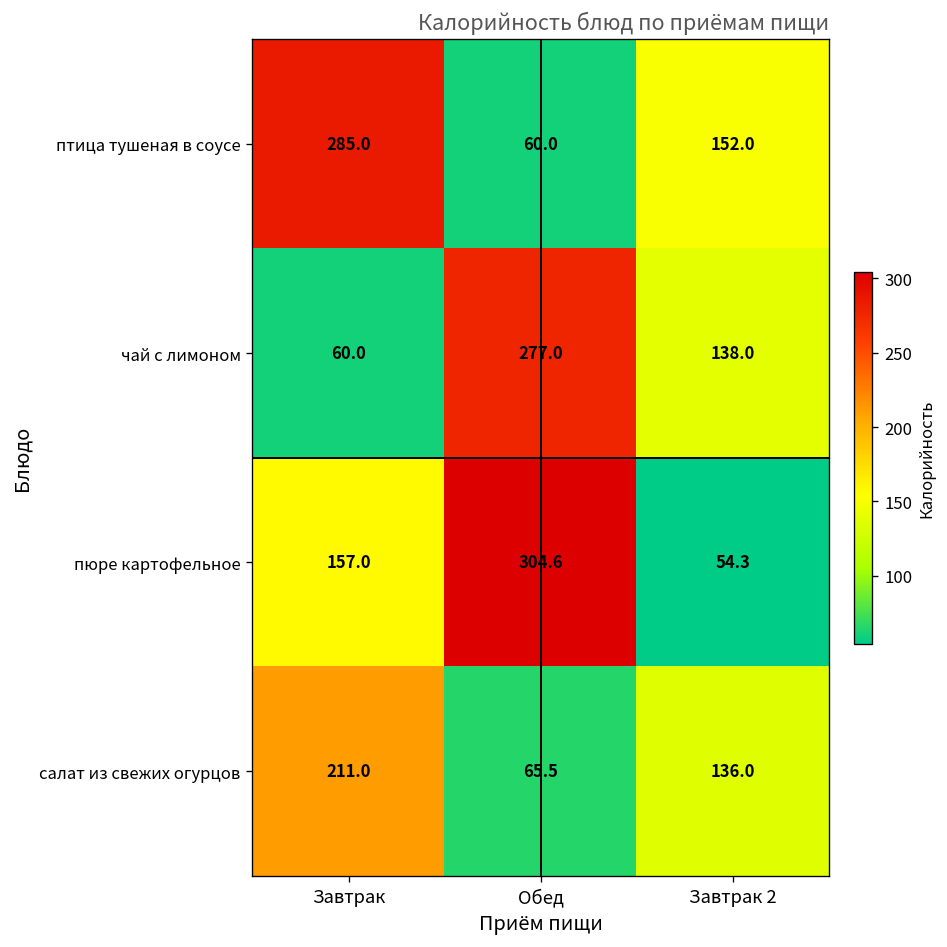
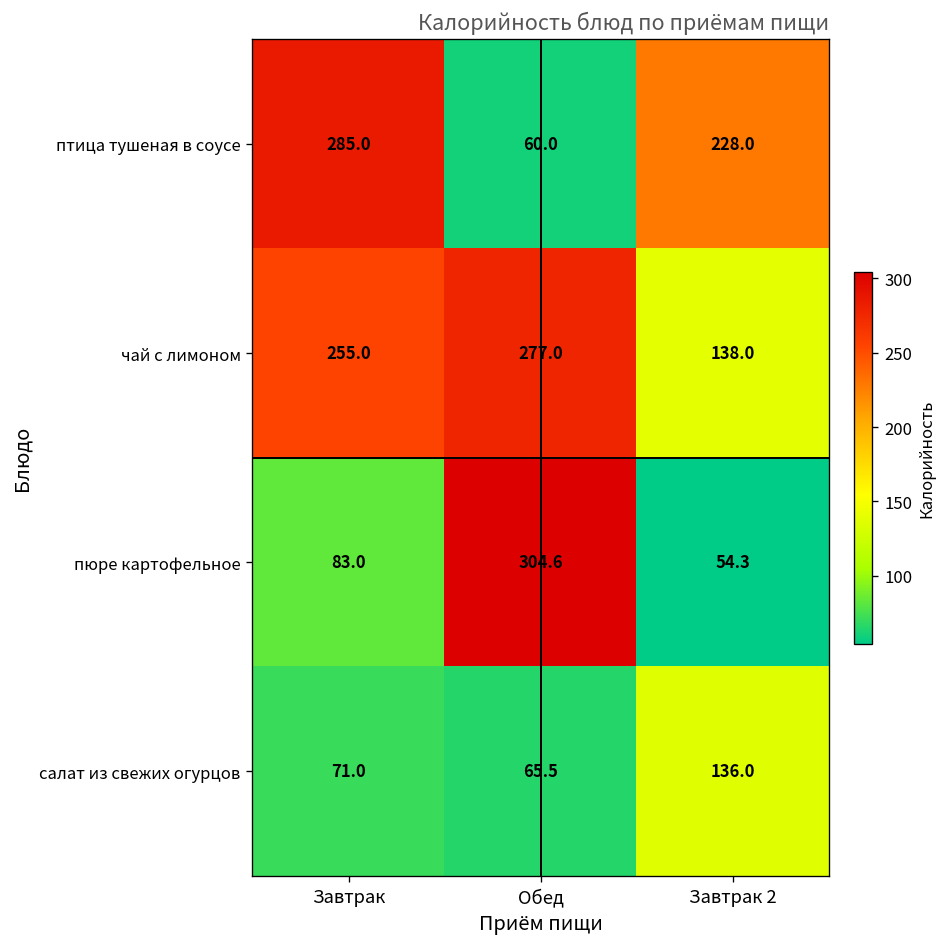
птица тушеная в соусе, Завтрак 2: 152.0 -> 228.0
чай с лимоном, Завтрак: 60.0 -> 255.0
пюре картофельное, Завтрак: 157.0 -> 83.0
салат из свежих огурцов, Завтрак: 211.0 -> 71.0
